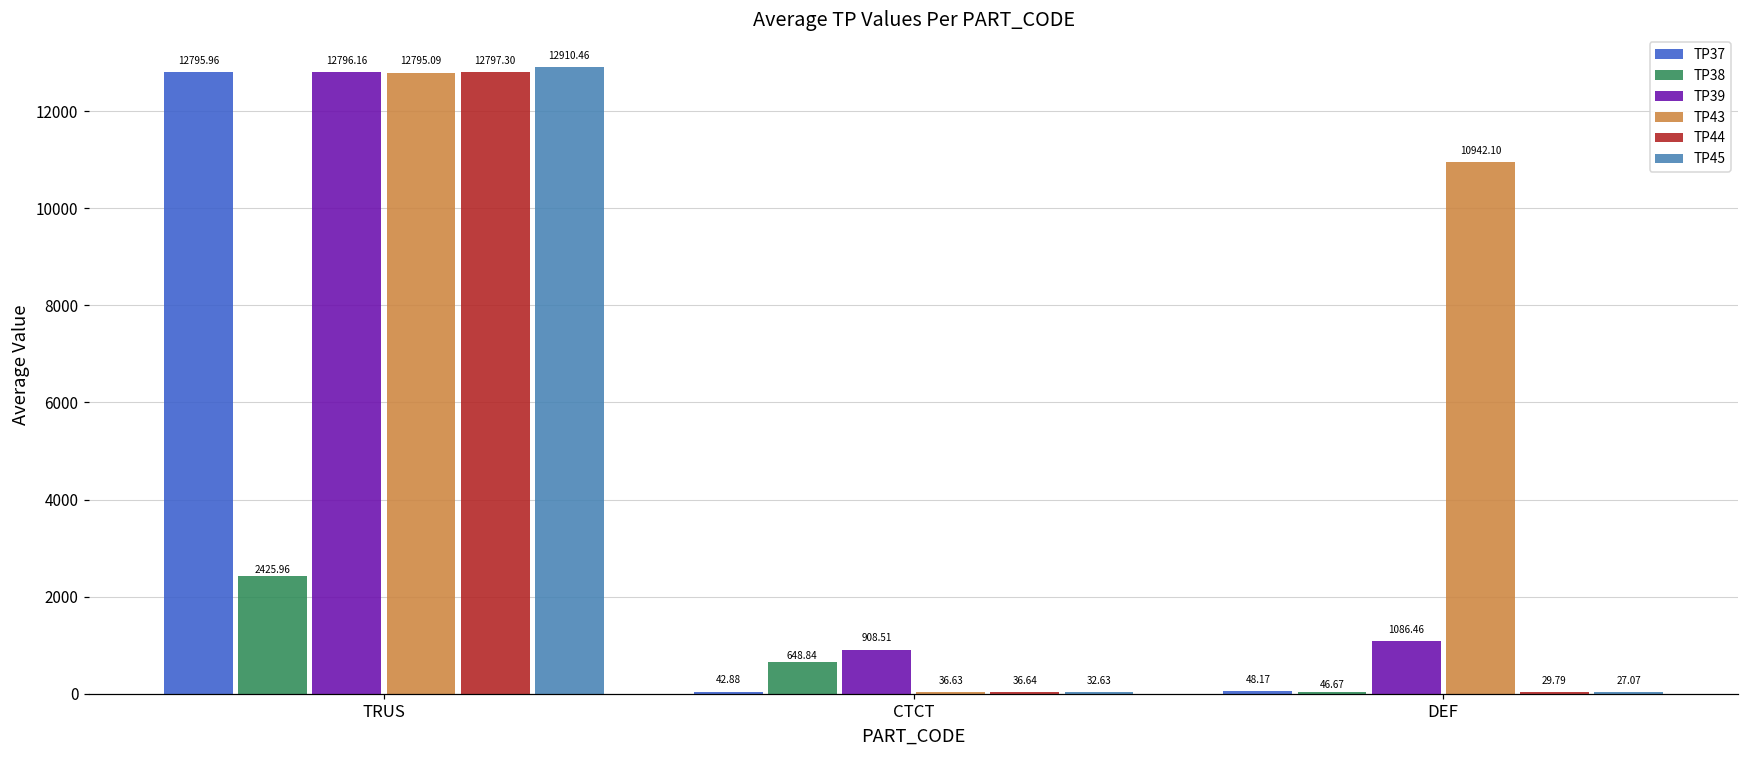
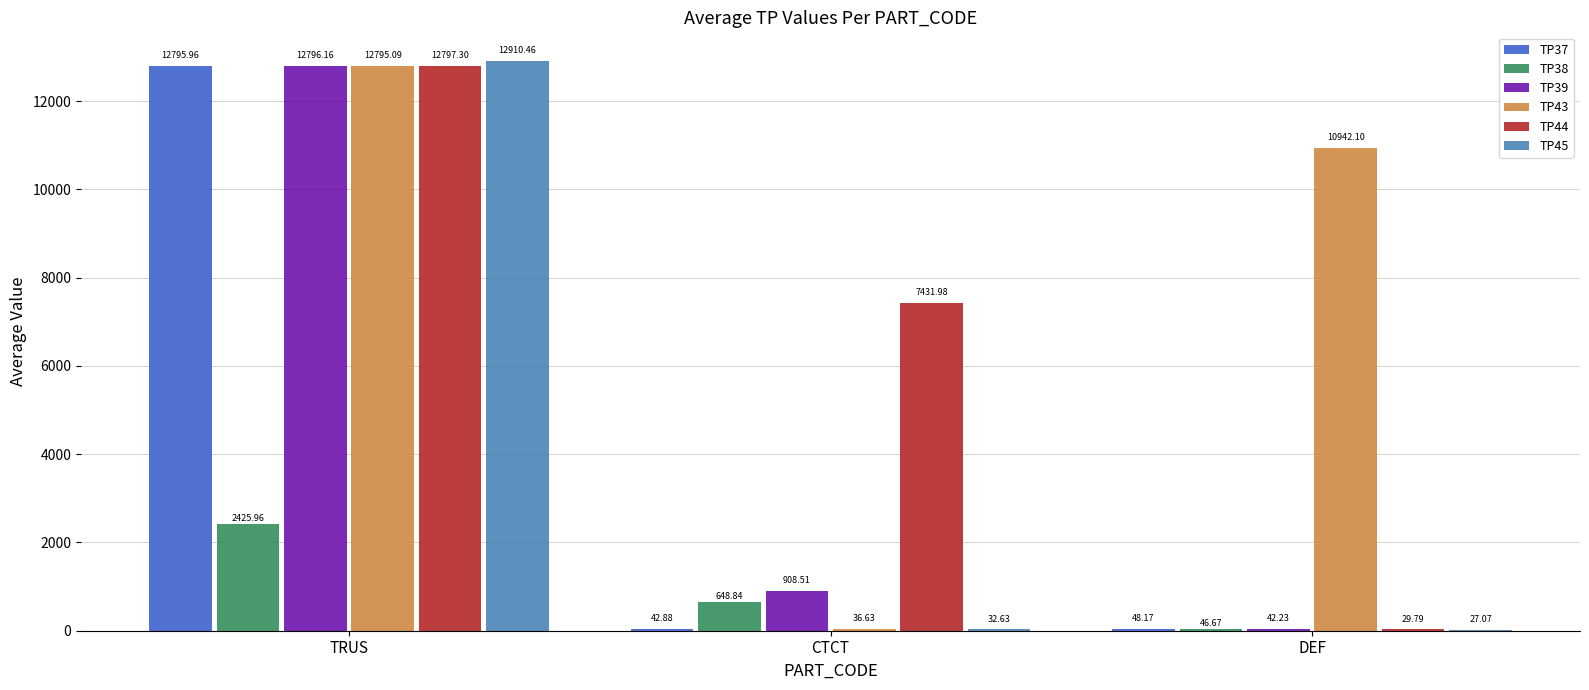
TP44, CTCT: 36.64 -> 7431.98
TP39, DEF: 1086.46 -> 42.23
